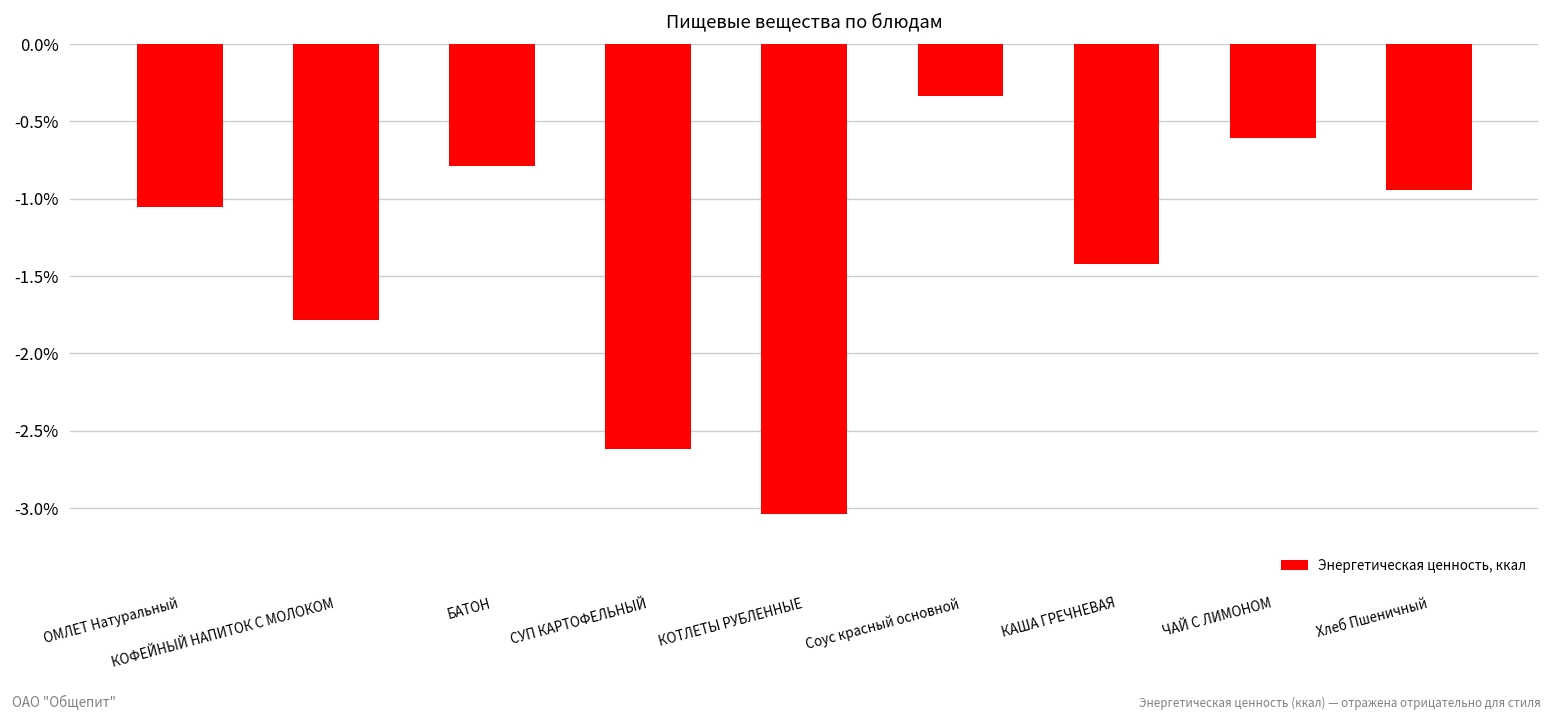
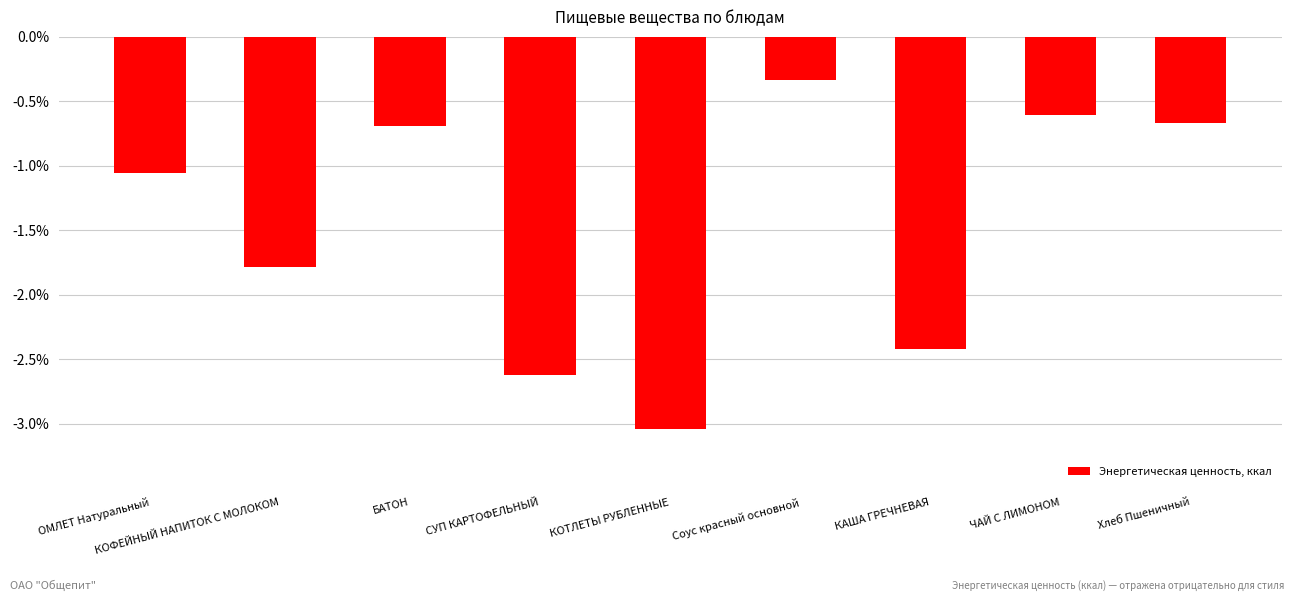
БАТОН: -0.79% -> -0.69%
КАША ГРЕЧНЕВАЯ: -1.42% -> -2.42%
Хлеб Пшеничный: -0.95% -> -0.67%
